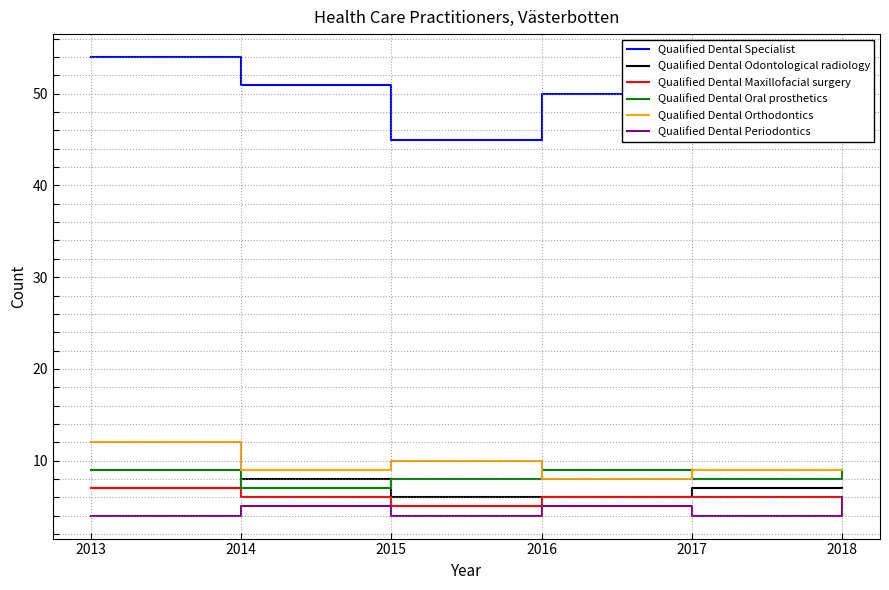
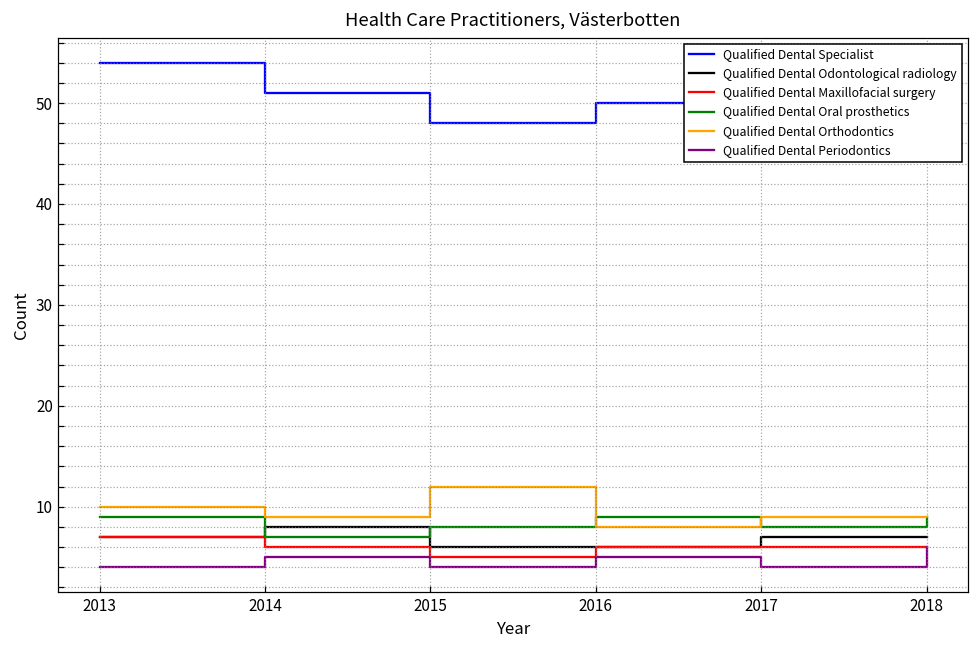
Qualified Dental Orthodontics, 2013: 12 -> 10
Qualified Dental Specialist, 2015: 45 -> 48
Qualified Dental Orthodontics, 2015: 10 -> 12
